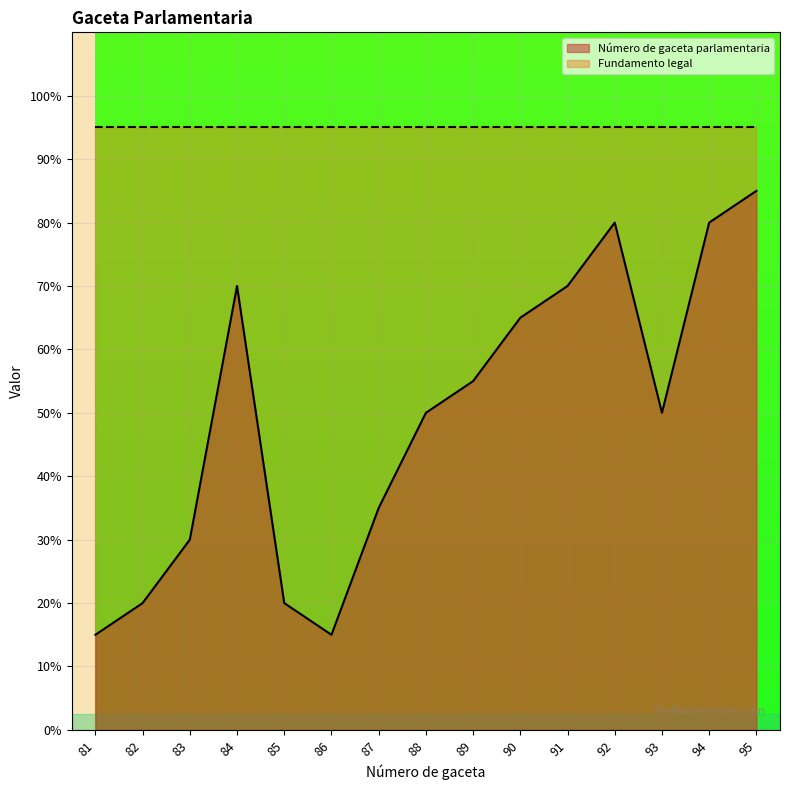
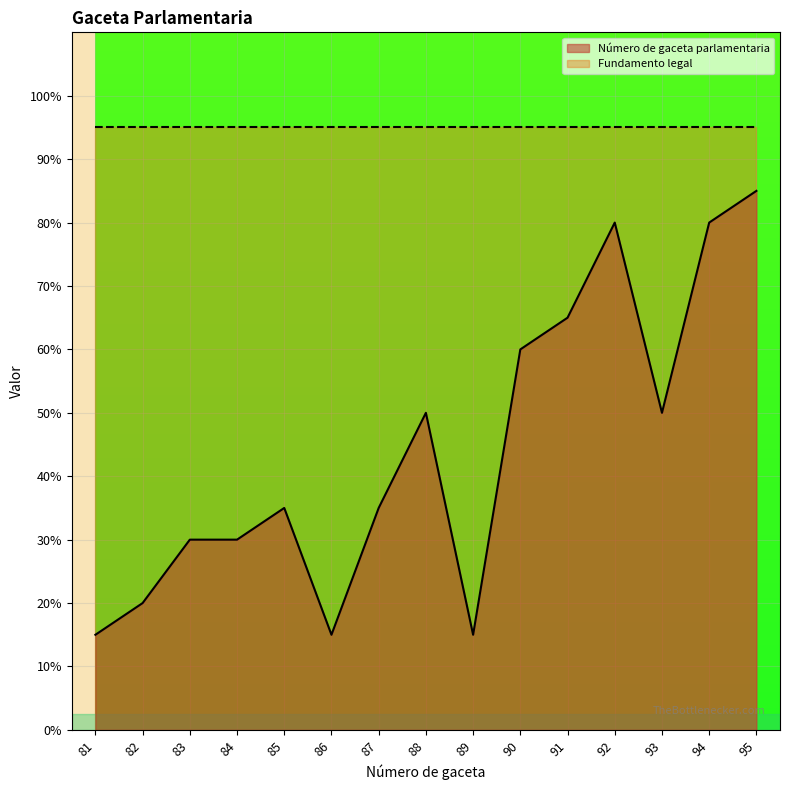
Número de gaceta parlamentaria, 84: 70% -> 30%
Número de gaceta parlamentaria, 85: 20% -> 35%
Número de gaceta parlamentaria, 89: 55% -> 15%
Número de gaceta parlamentaria, 90: 65% -> 60%
Número de gaceta parlamentaria, 91: 70% -> 65%
